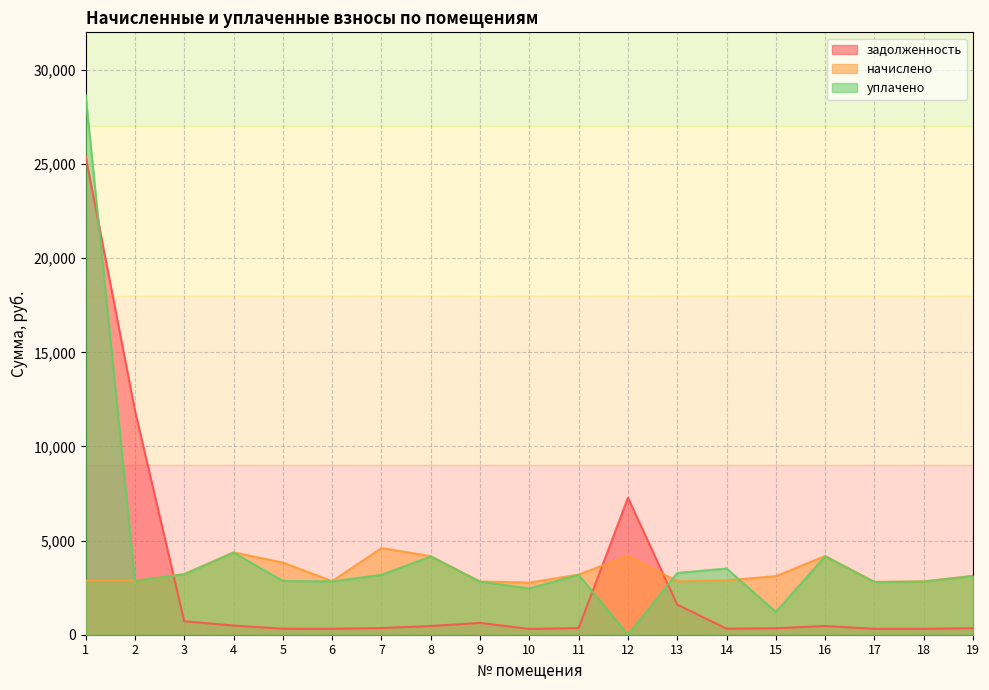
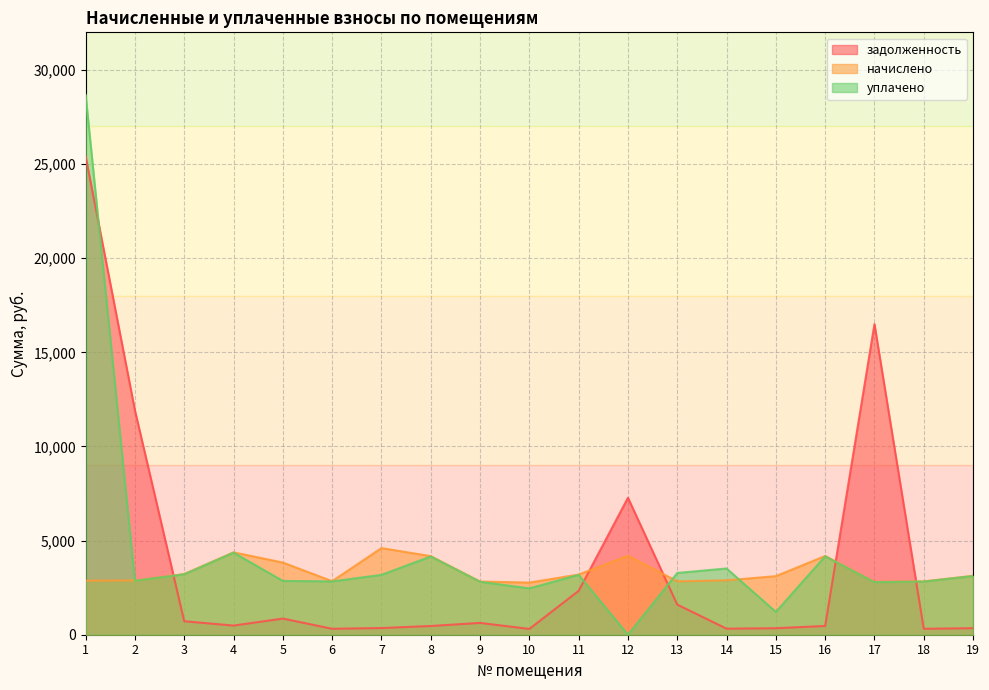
задолженность, 5: 300 -> 900
задолженность, 11: 400 -> 2,300
задолженность, 17: 300 -> 16,500
